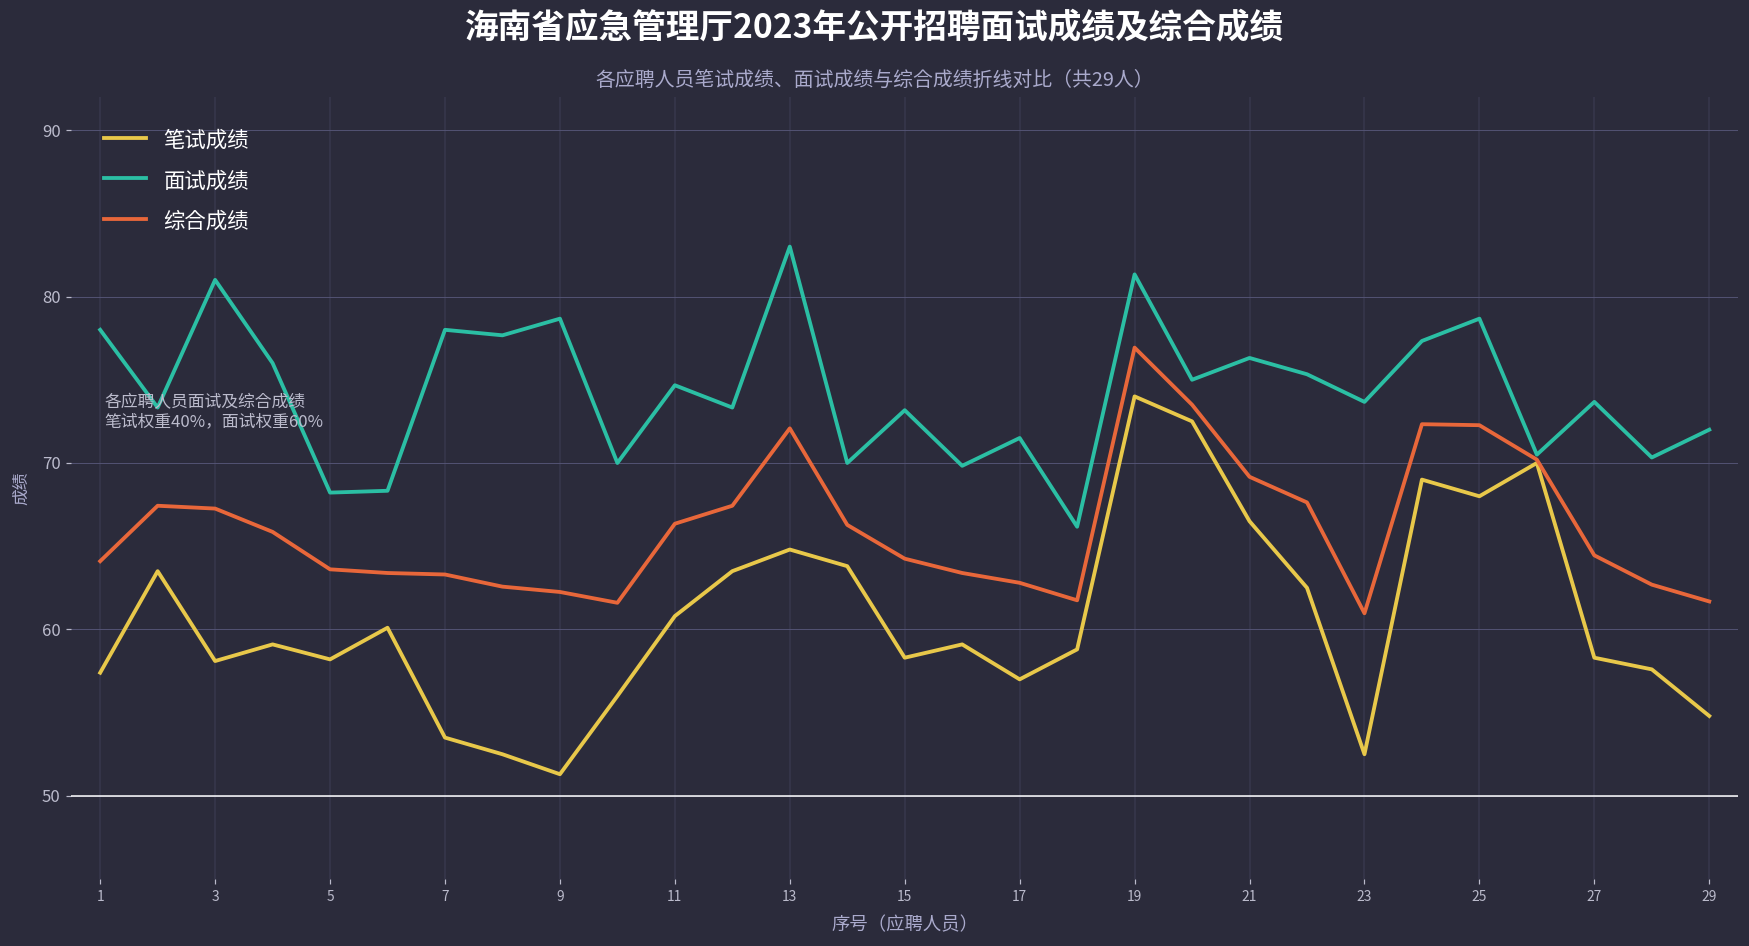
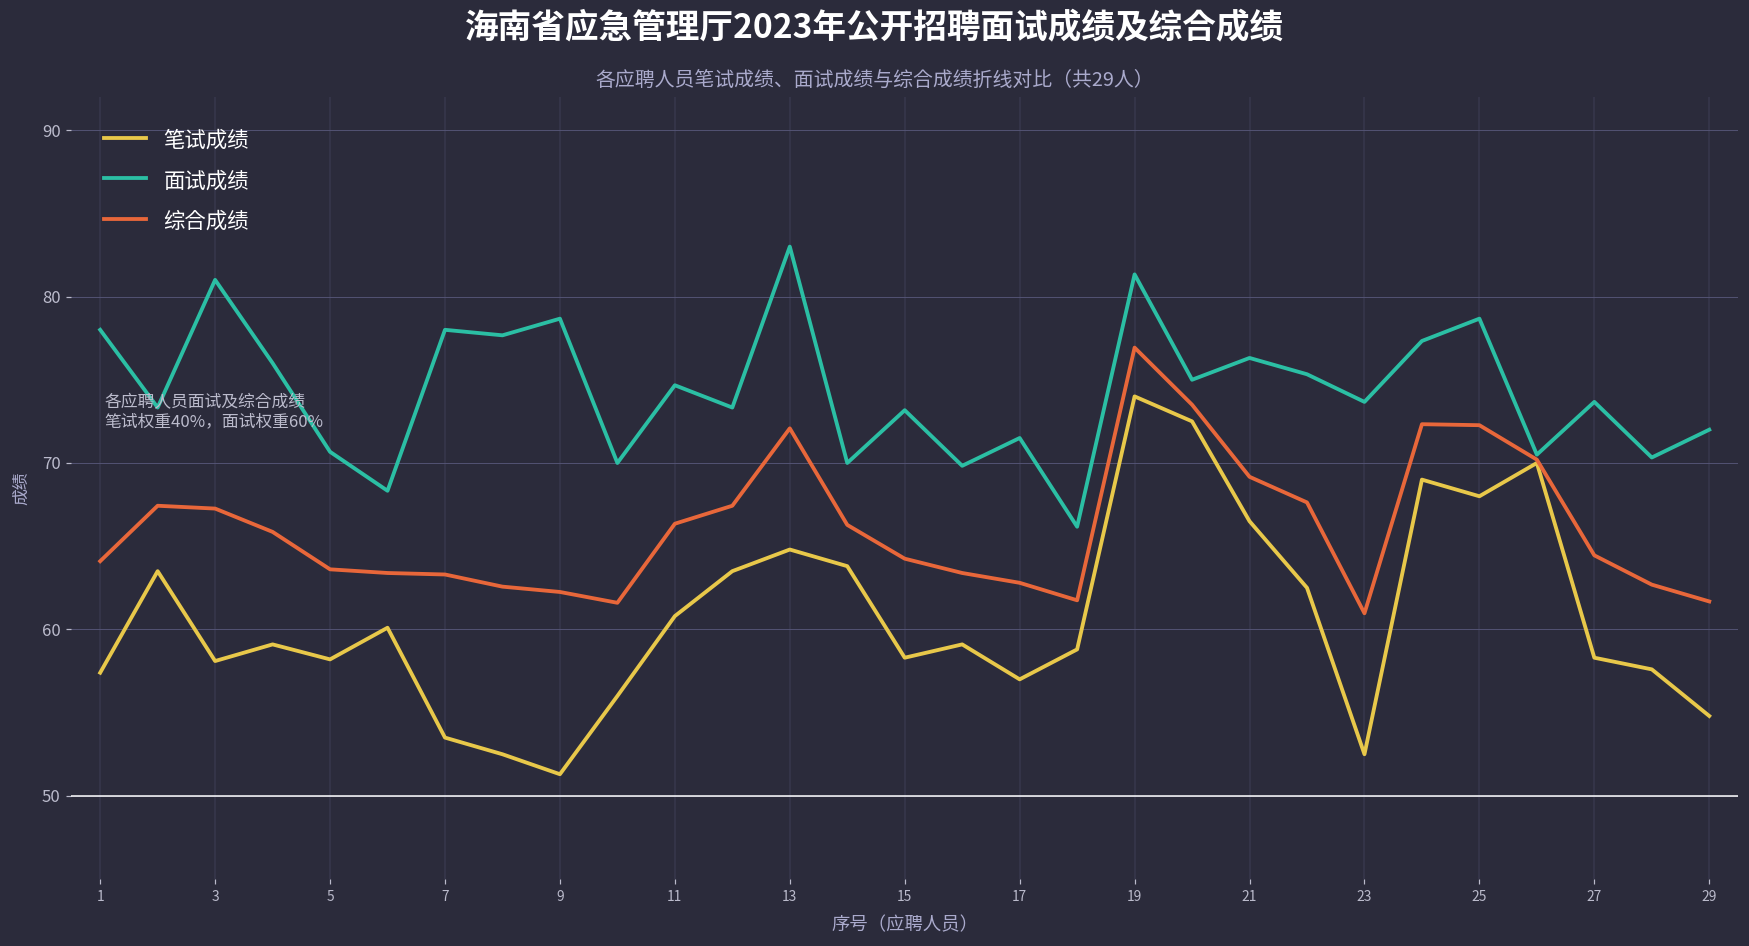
面试成绩, 5: 68.2 -> 70.7
